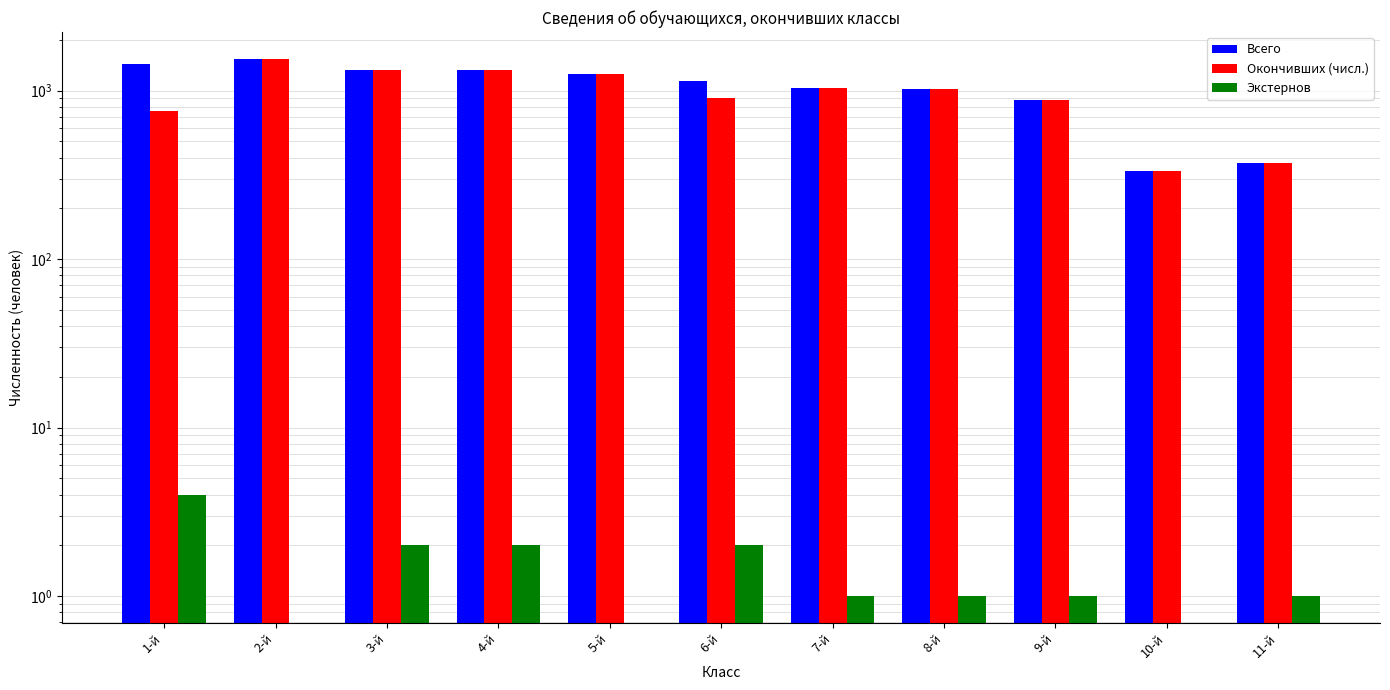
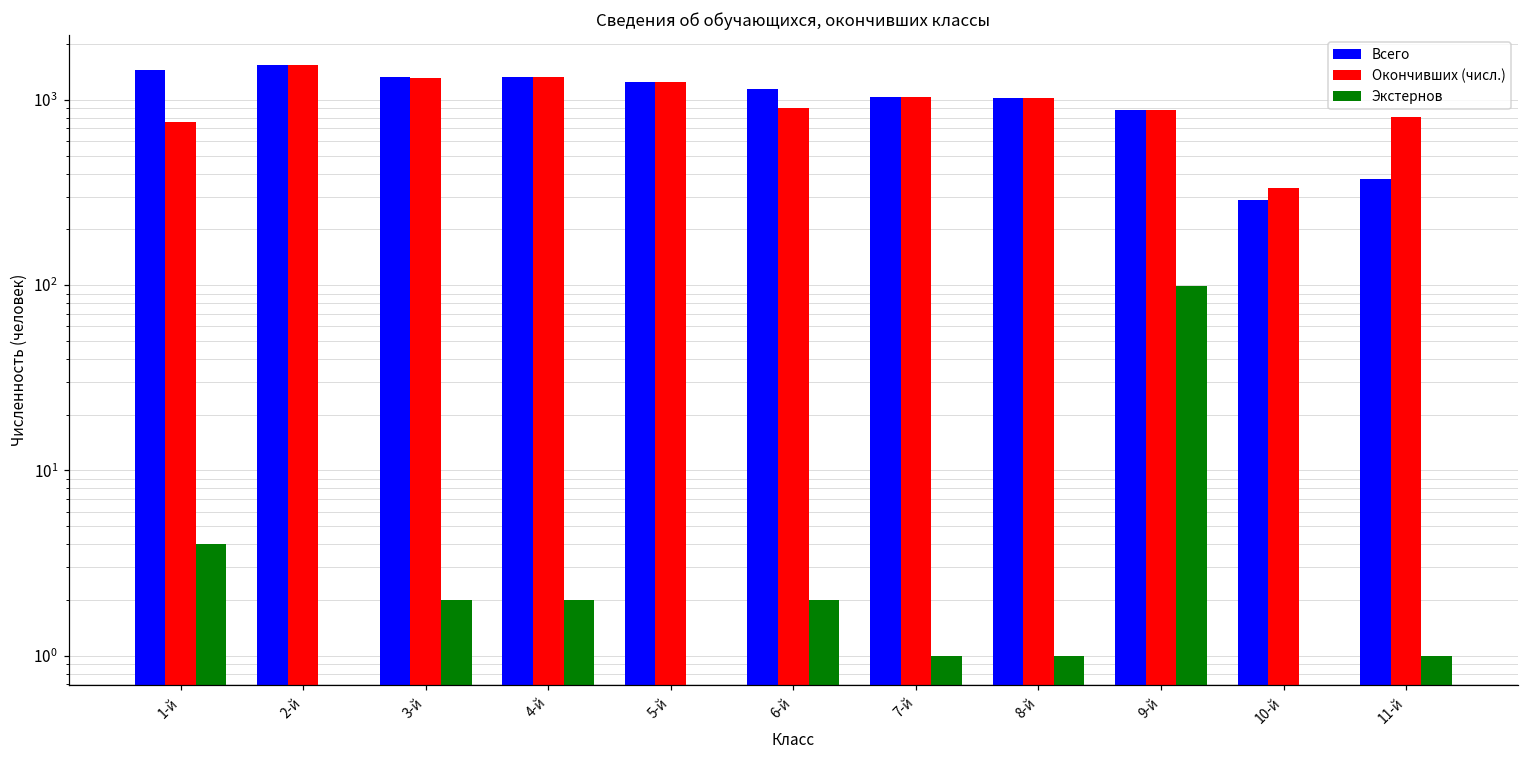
Экстернов, 9-й: 1 -> 100
Всего, 10-й: 330 -> 290
Окончивших (числ.), 11-й: 370 -> 800
